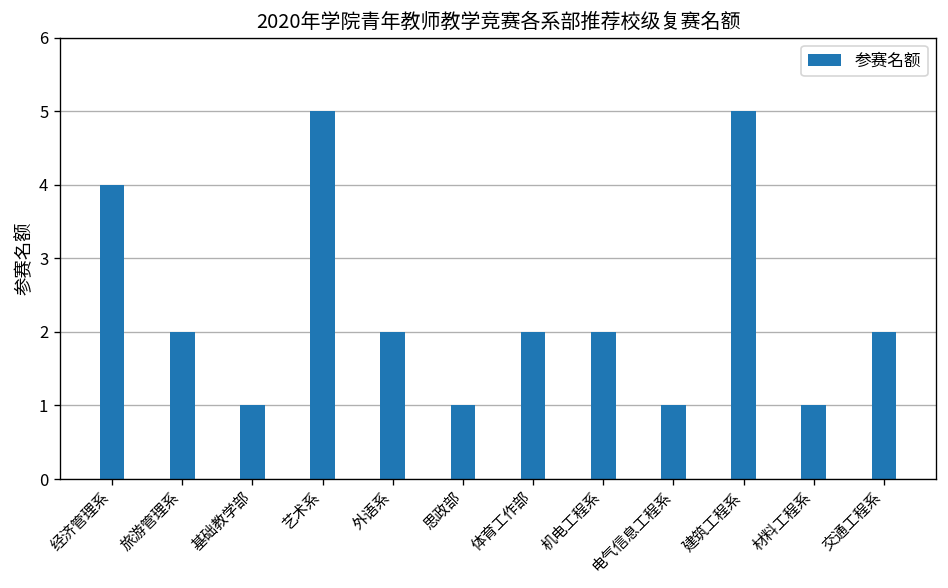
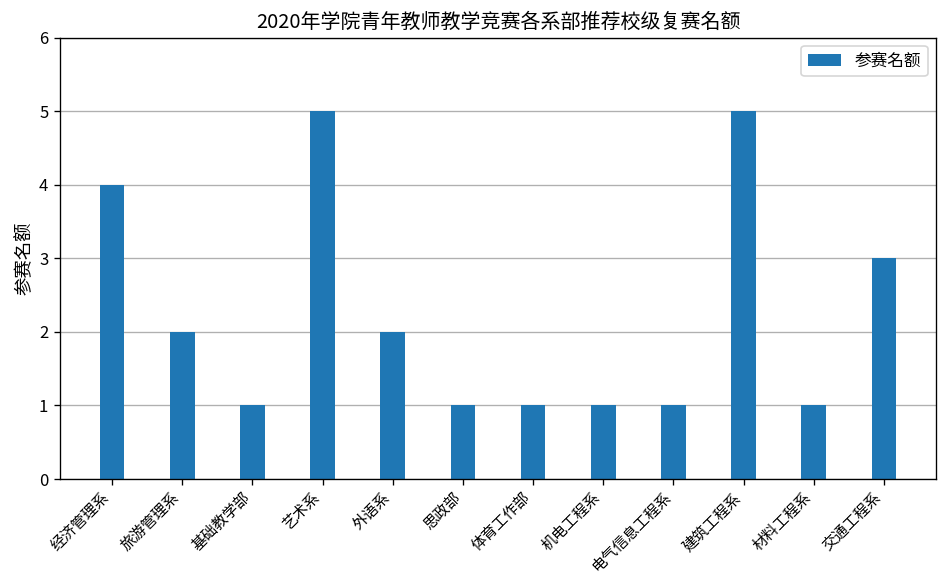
体育工作部: 2 -> 1
机电工程系: 2 -> 1
交通工程系: 2 -> 3
